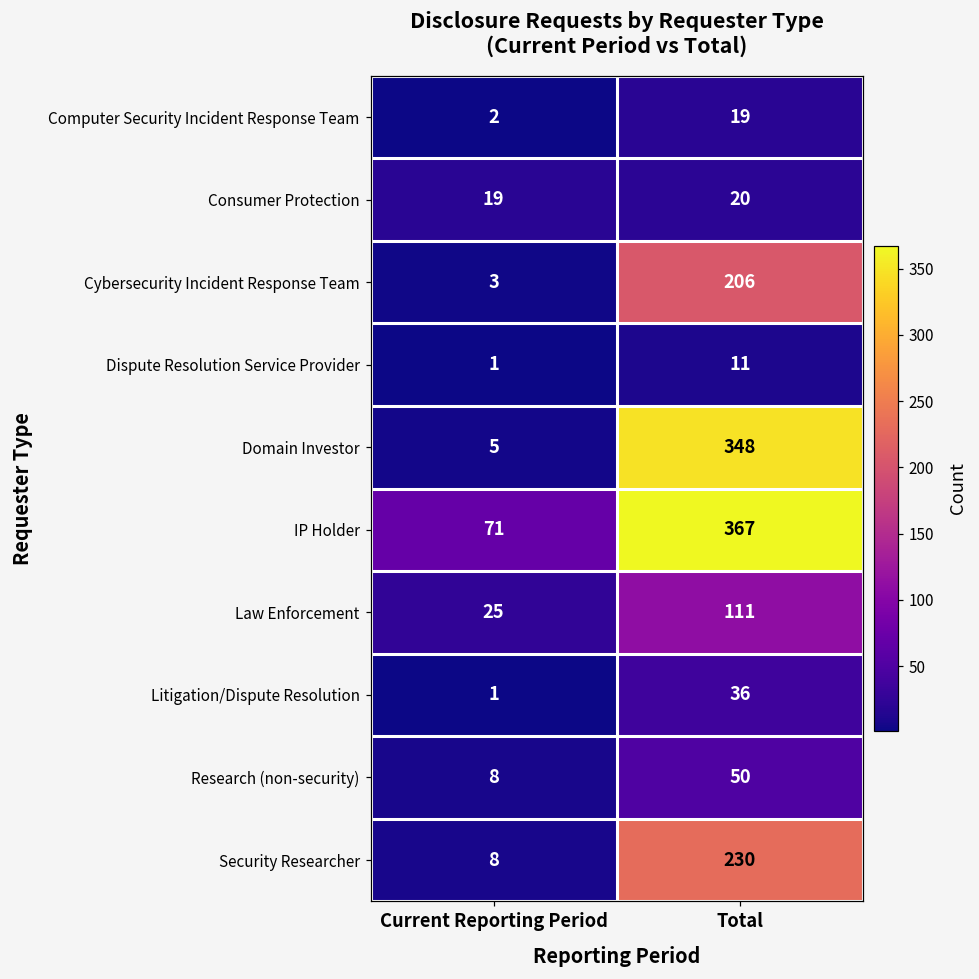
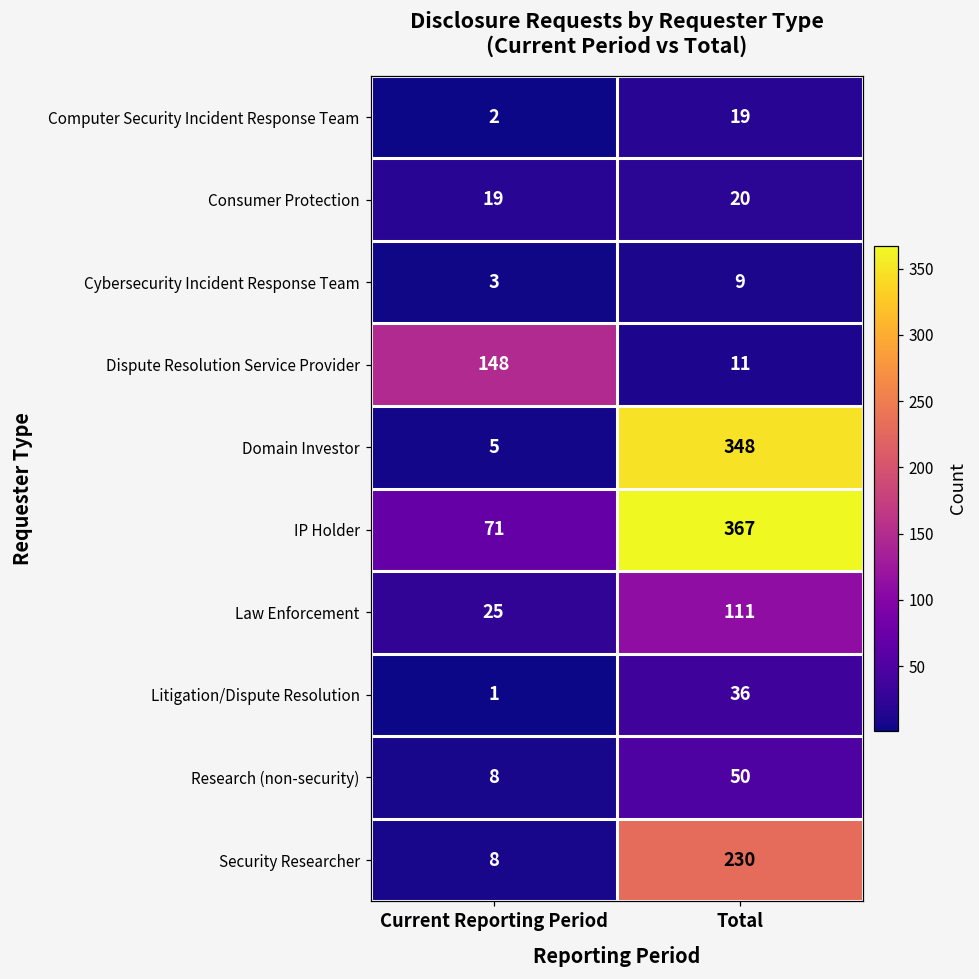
Cybersecurity Incident Response Team, Total: 206 -> 9
Dispute Resolution Service Provider, Current Reporting Period: 1 -> 148
